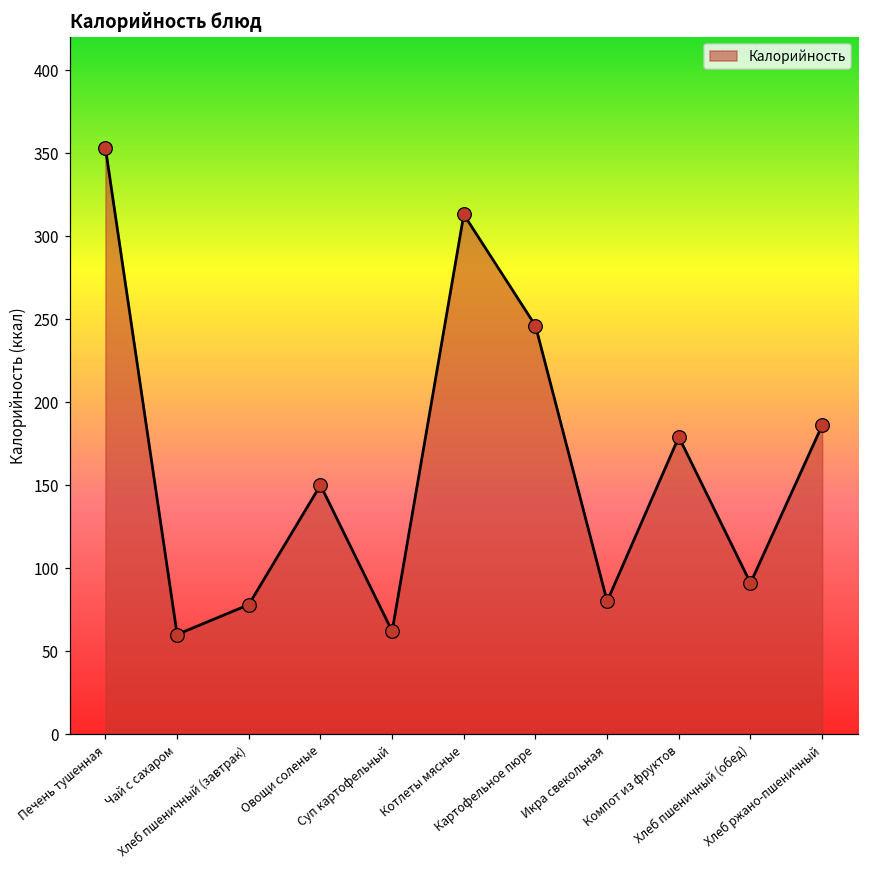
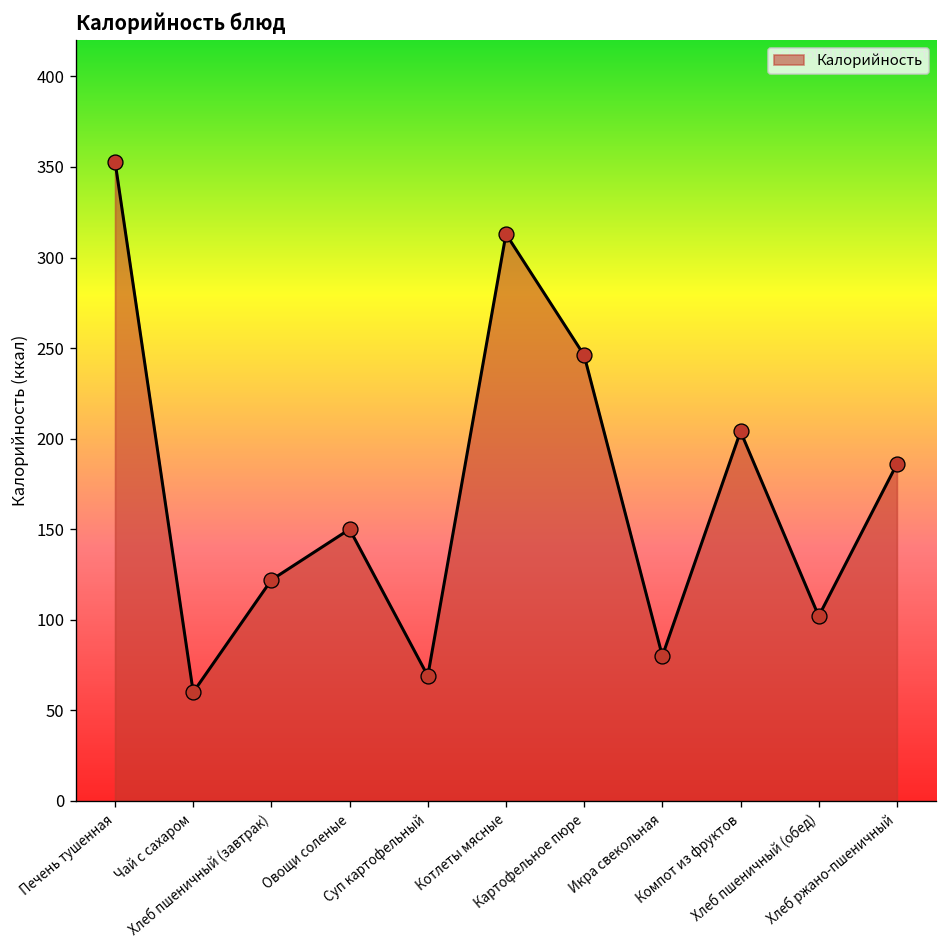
Хлеб пшеничный (завтрак): 78 -> 122
Суп картофельный: 62 -> 69
Компот из фруктов: 179 -> 204
Хлеб пшеничный (обед): 91 -> 102
